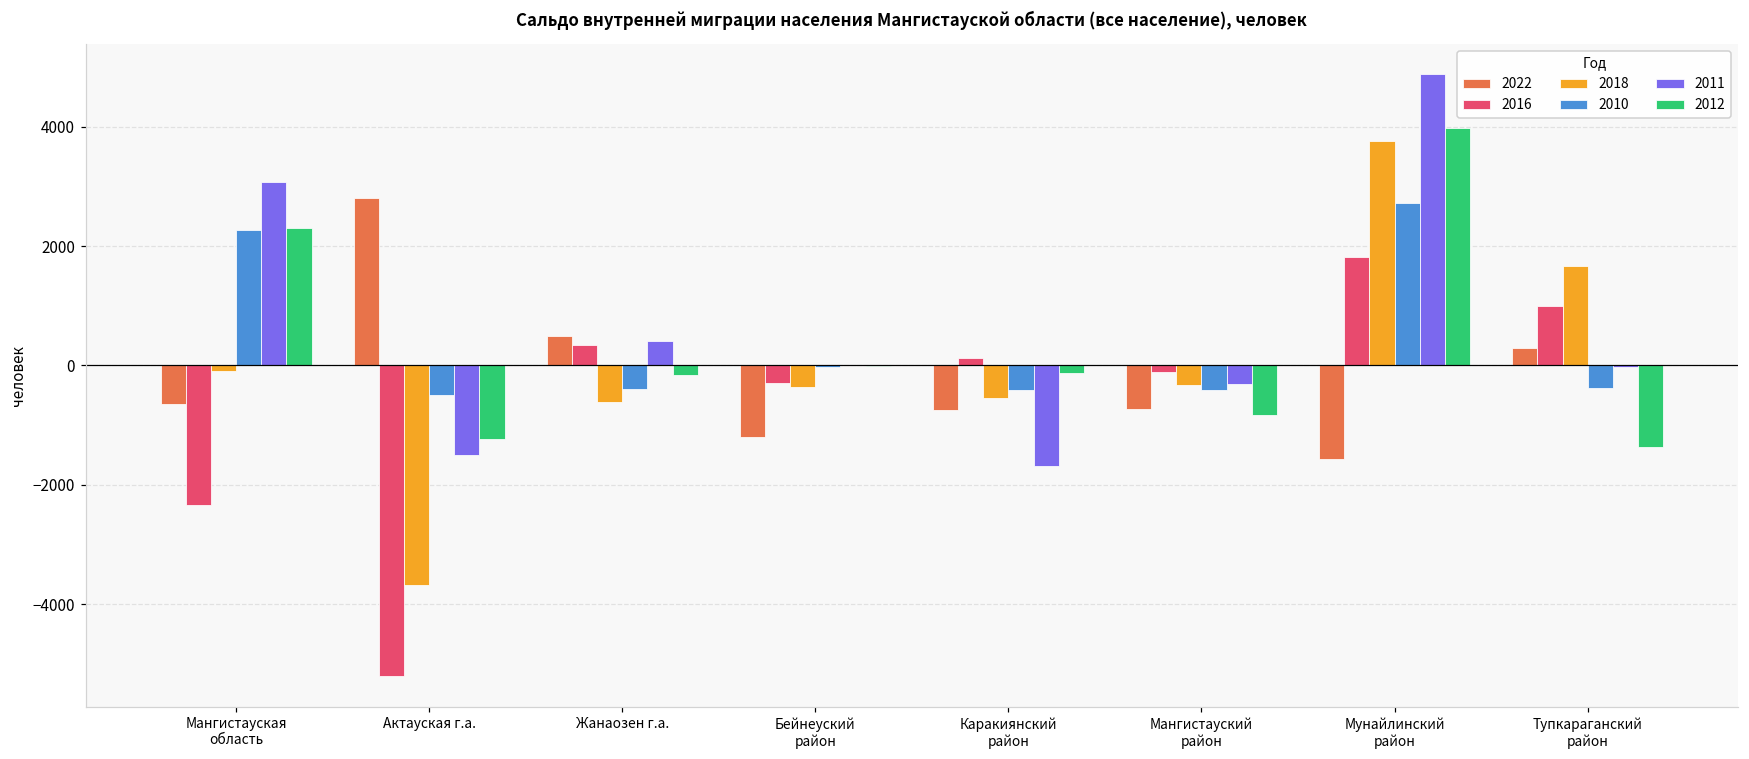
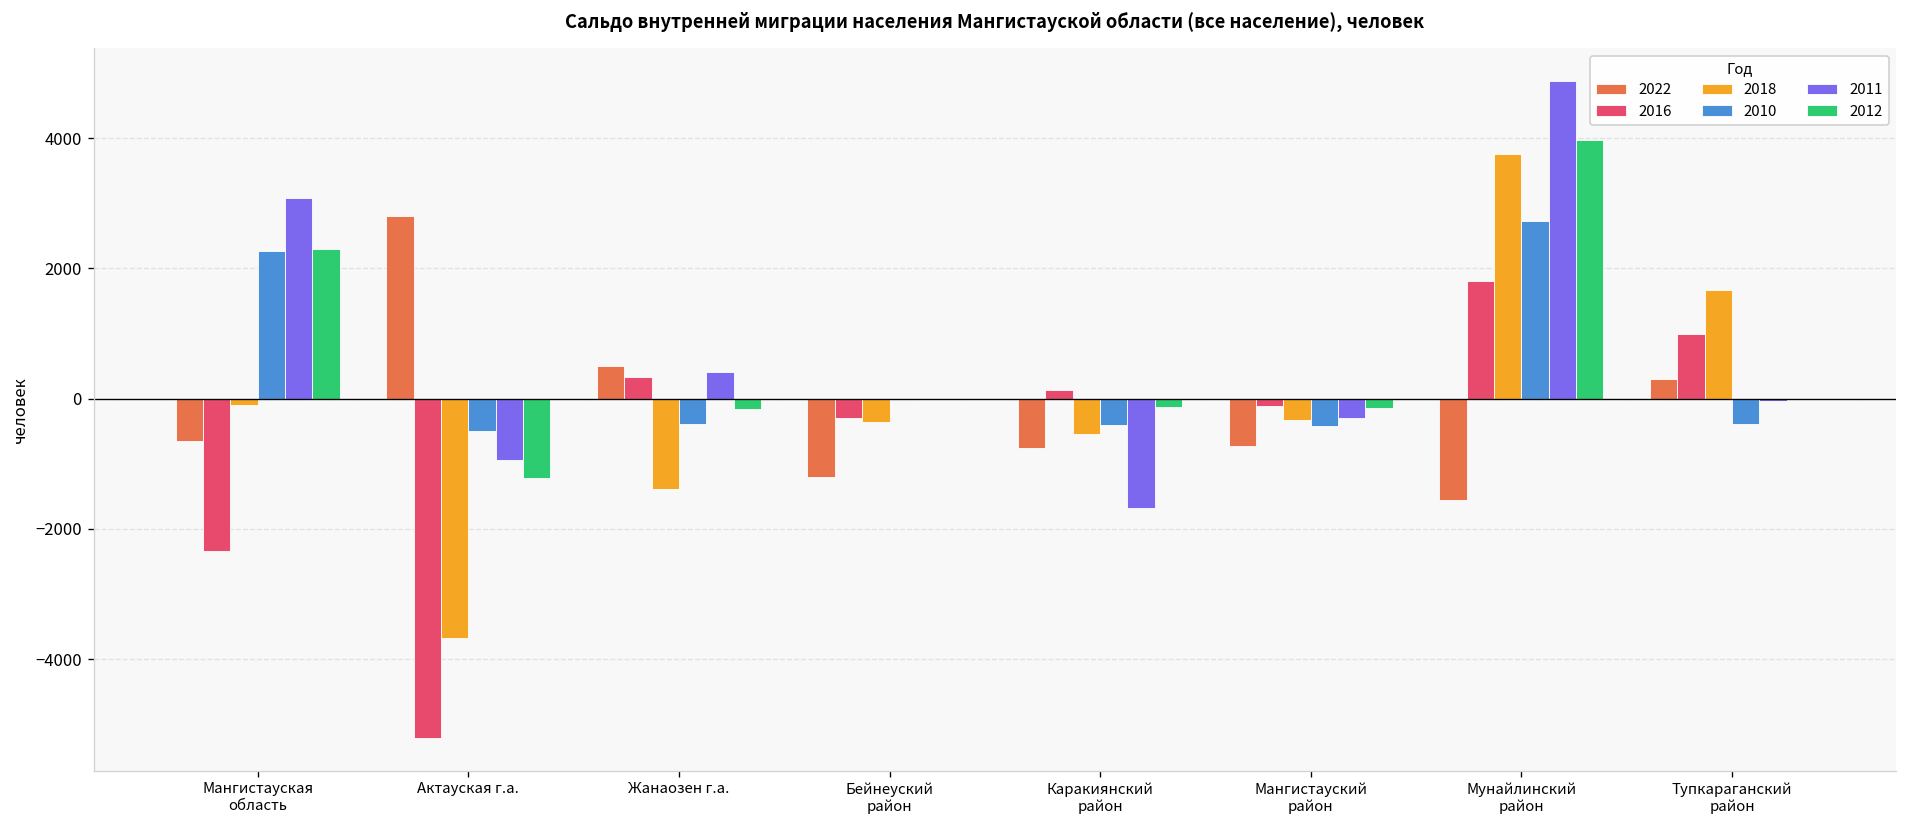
2011, Актауская г.а.: -1500 -> -900
2018, Жанаозен г.а.: -600 -> -1400
2012, Мангистауский район: -800 -> -100
2012, Тупкараганский район: -1400 -> 0
